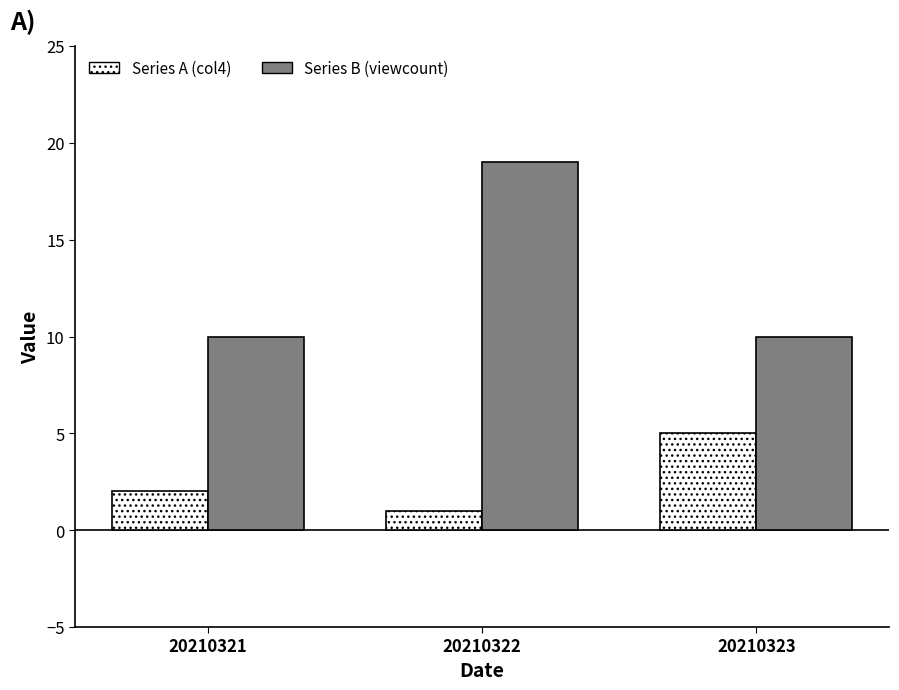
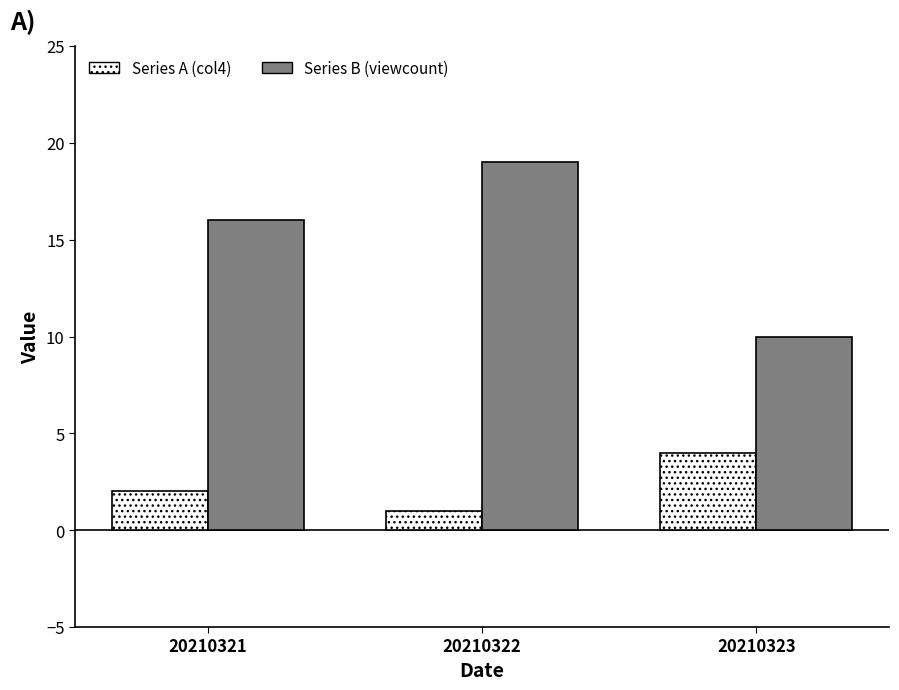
Series B (viewcount), 20210321: 10 -> 16
Series A (col4), 20210323: 5 -> 4
